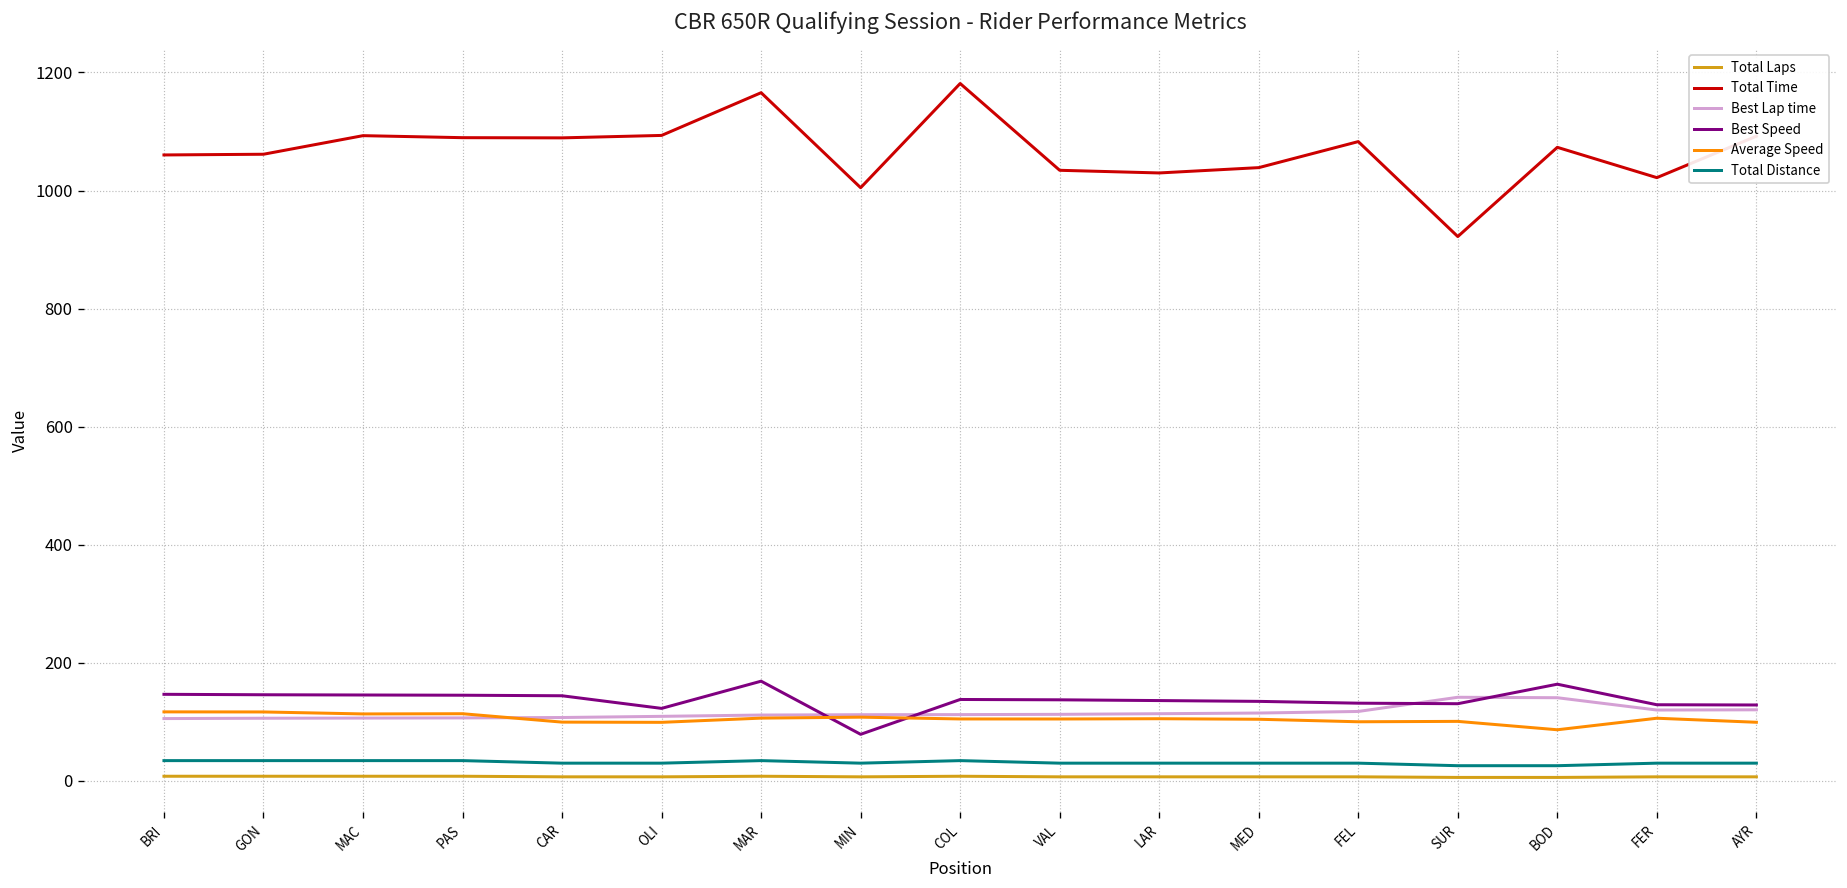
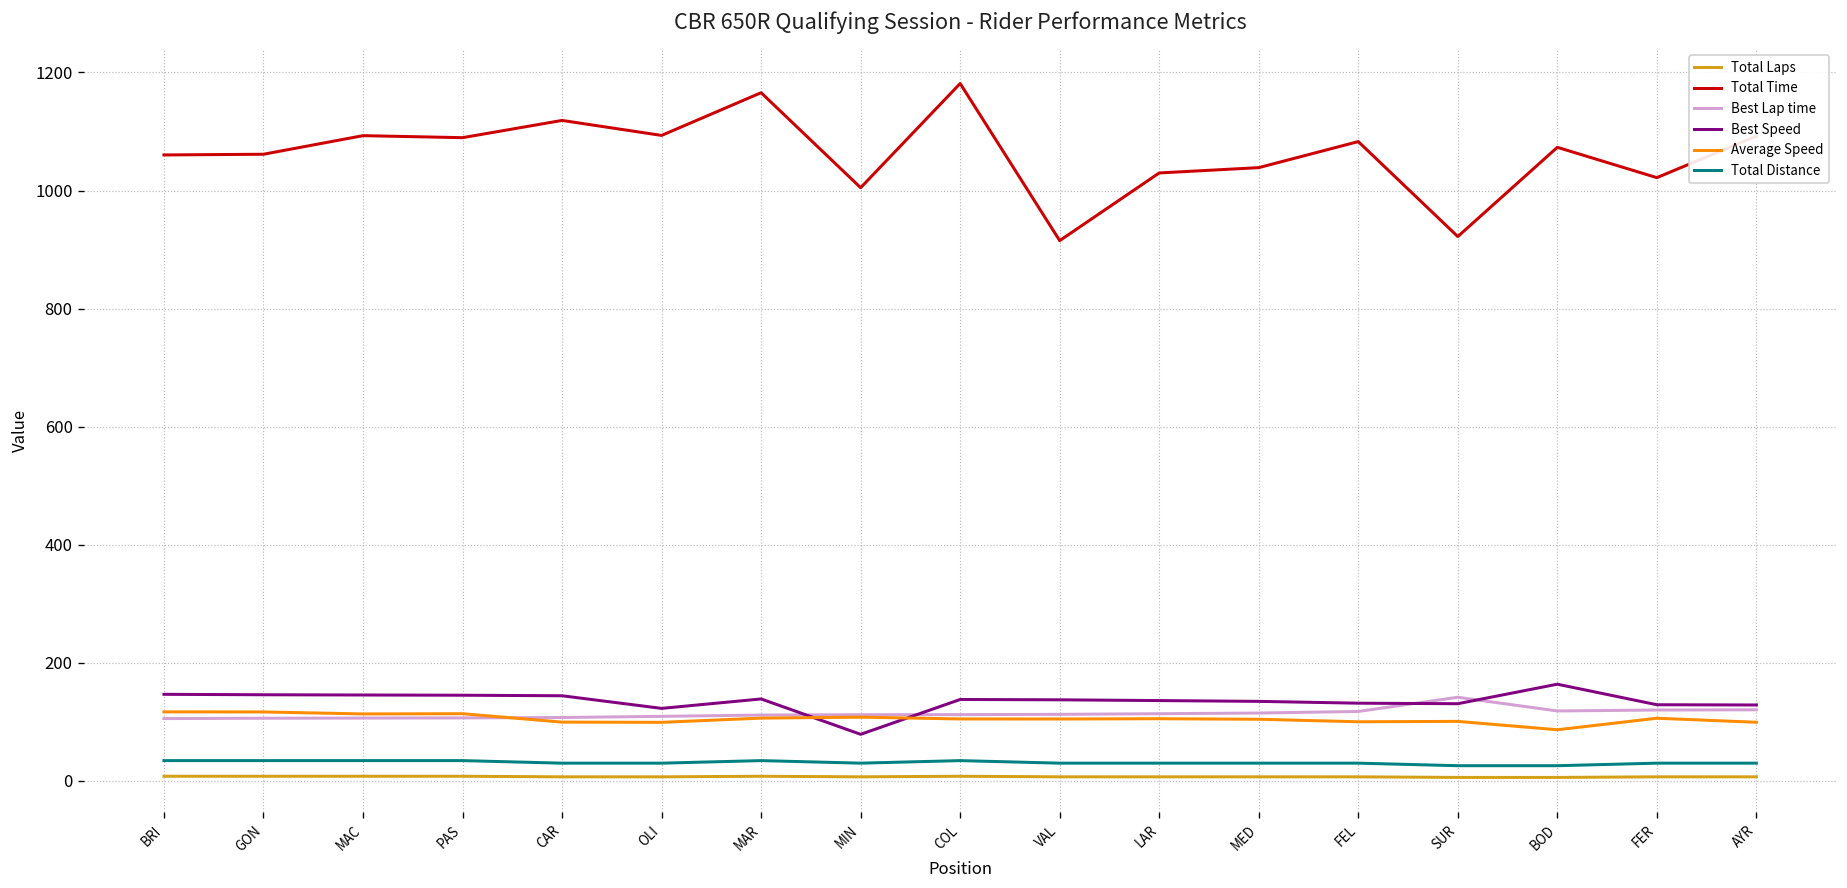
Total Time, CAR: 1090 -> 1120
Best Speed, MAR: 170 -> 140
Total Time, VAL: 1030 -> 920
Best Lap time, BOD: 140 -> 120
